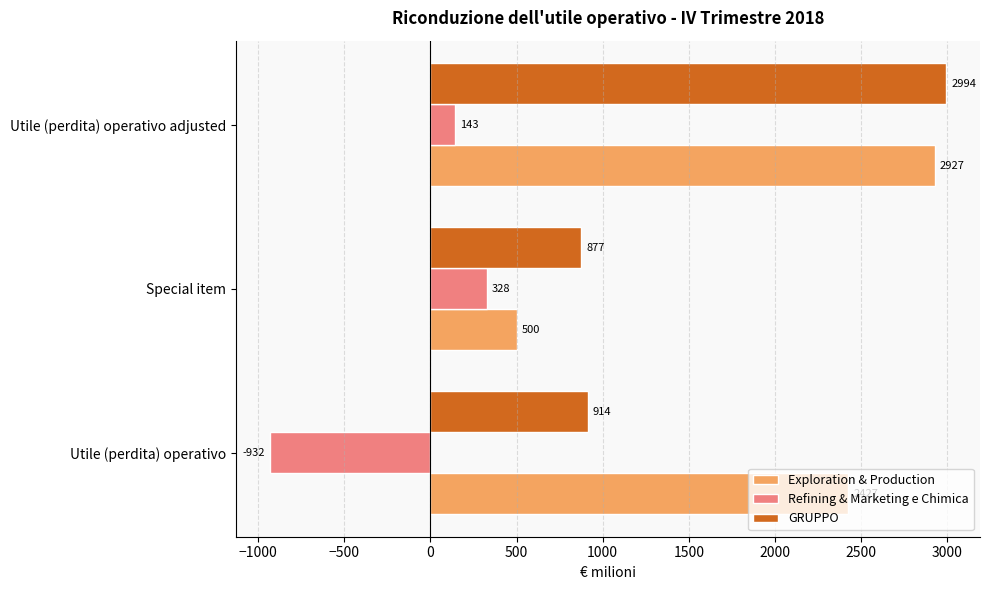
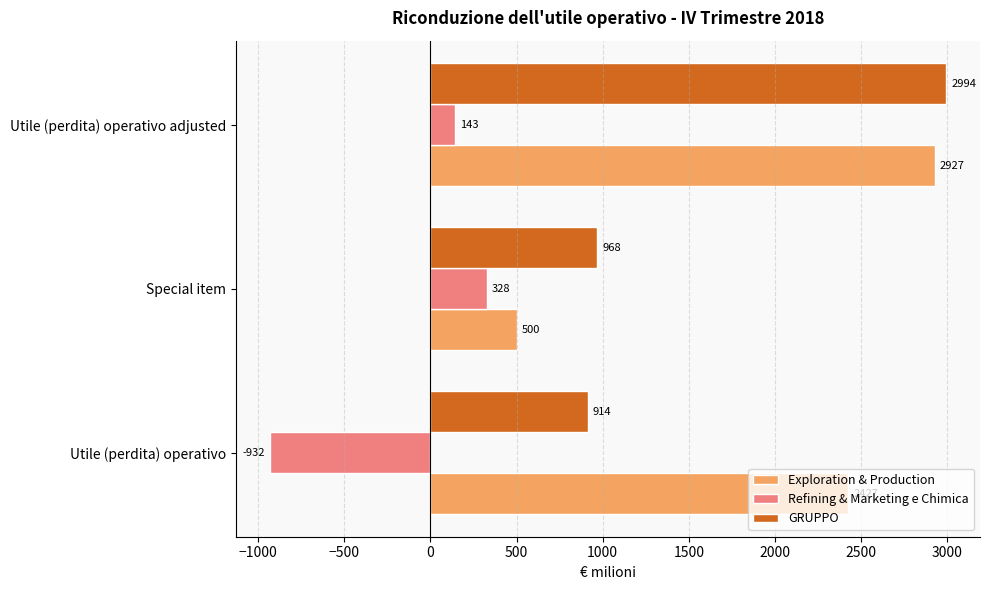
GRUPPO, Special item: 877 -> 968
